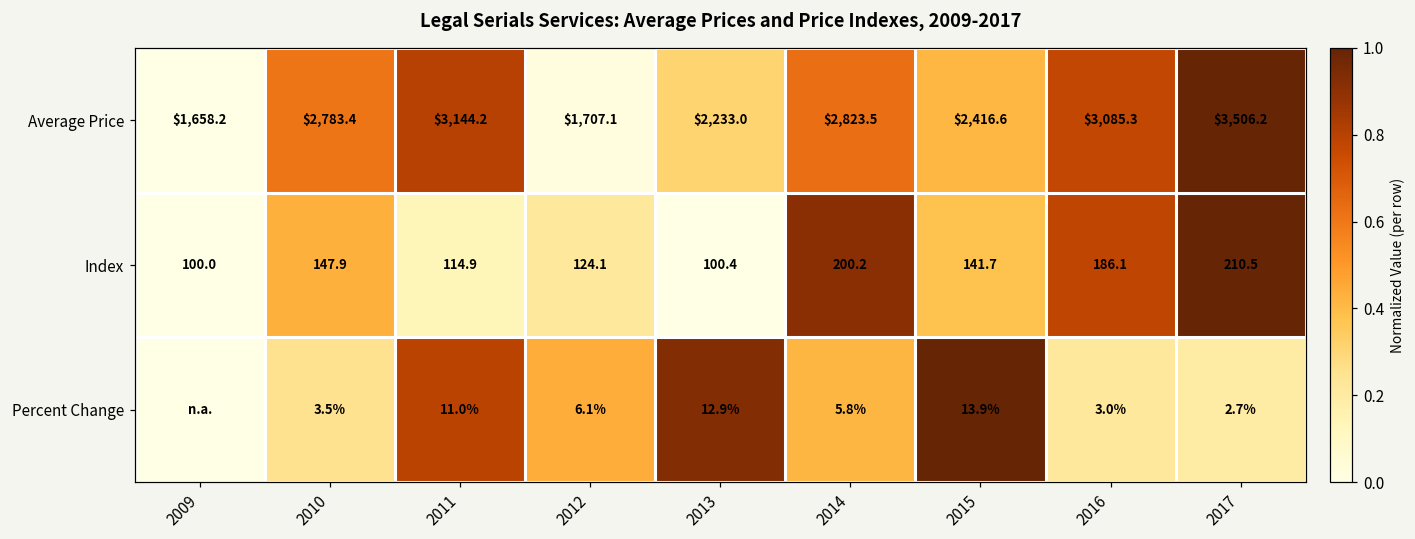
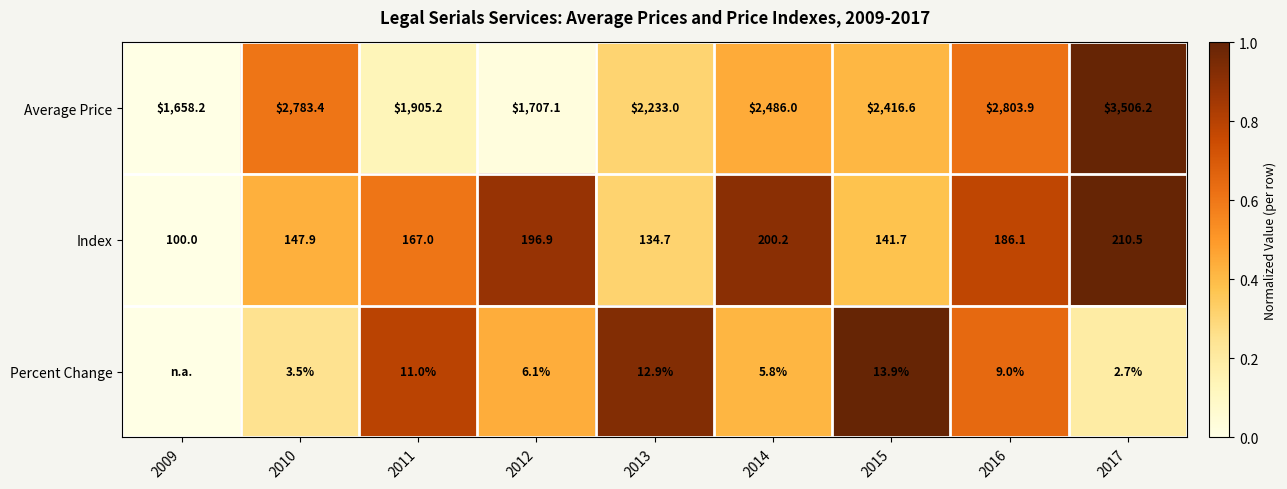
Average Price, 2011: $3,144.2 -> $1,905.2
Average Price, 2014: $2,823.5 -> $2,486.0
Average Price, 2016: $3,085.3 -> $2,803.9
Index, 2011: 114.9 -> 167.0
Index, 2012: 124.1 -> 196.9
Index, 2013: 100.4 -> 134.7
Percent Change, 2016: 3.0% -> 9.0%
